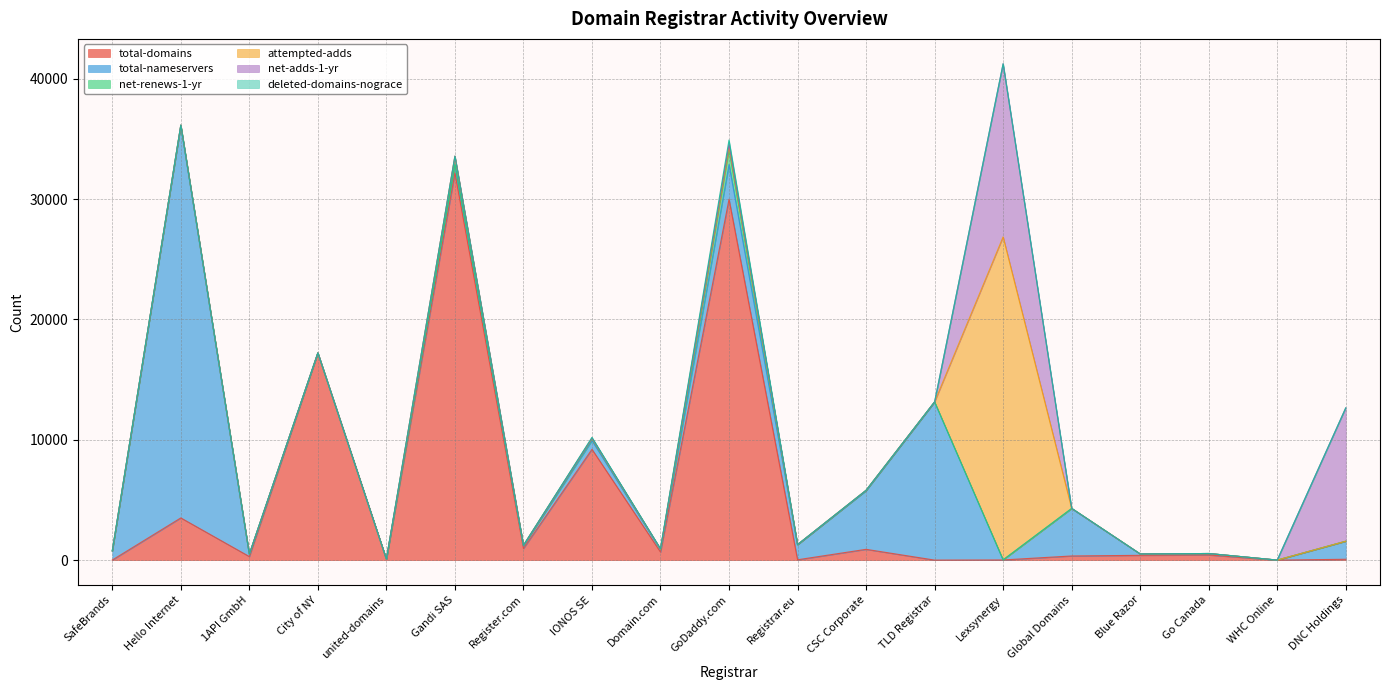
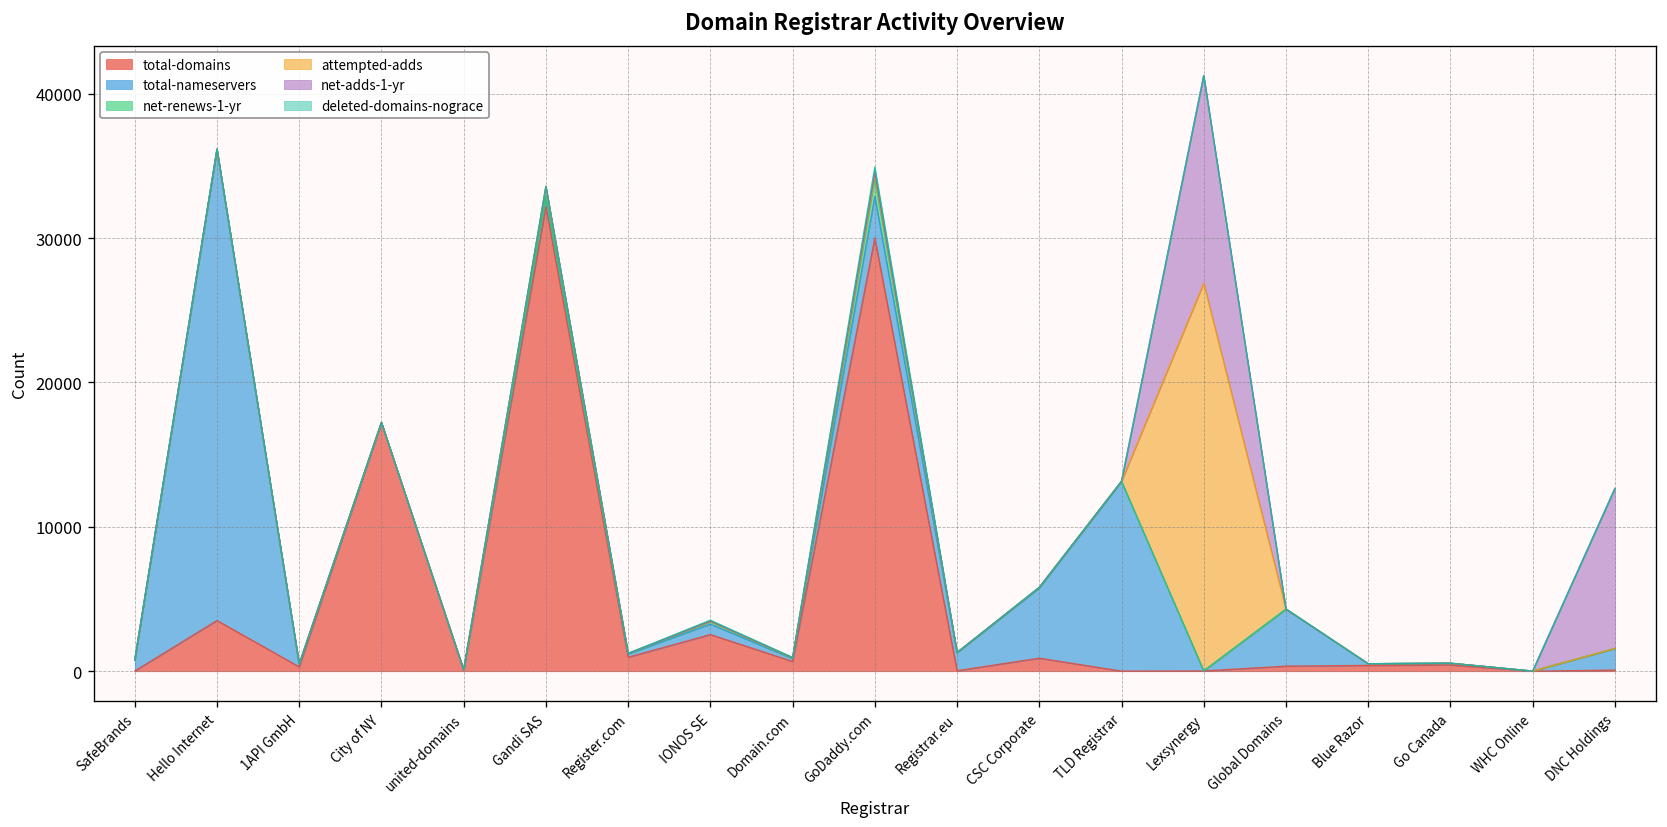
total-domains, IONOS SE: 9200 -> 2500
